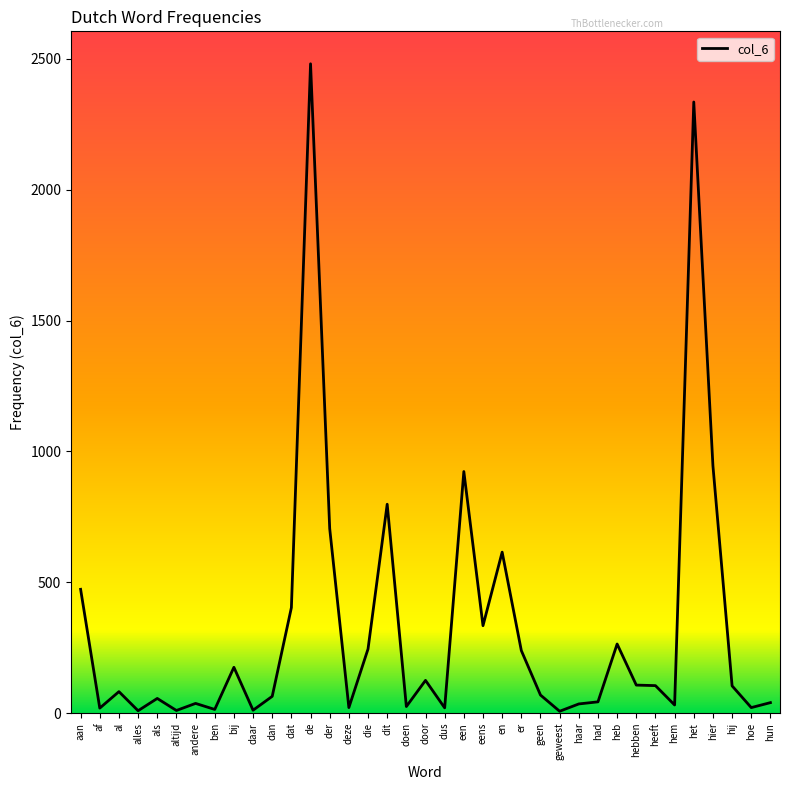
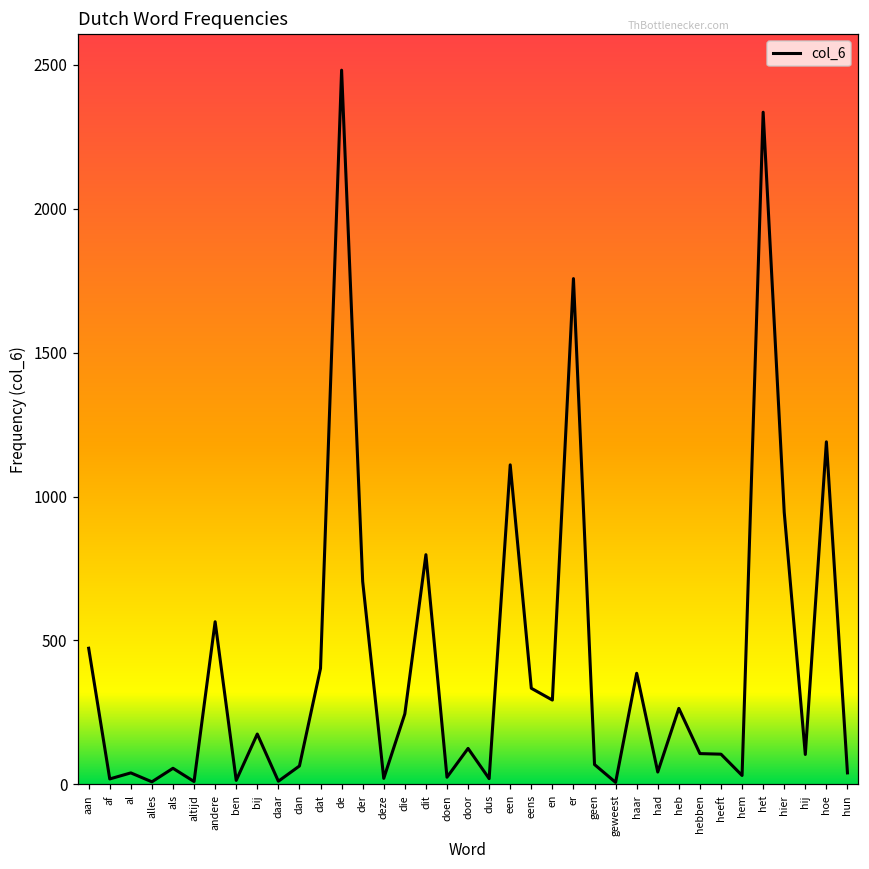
al: 80 -> 40
andere: 40 -> 570
een: 920 -> 1110
en: 620 -> 290
er: 240 -> 1760
haar: 40 -> 390
hoe: 20 -> 1190
